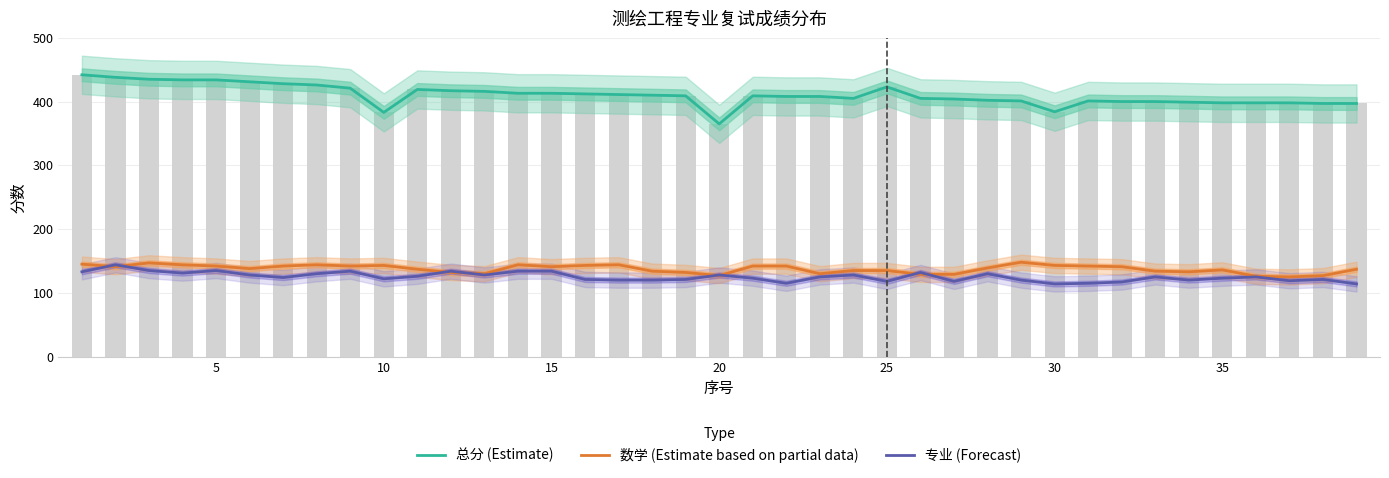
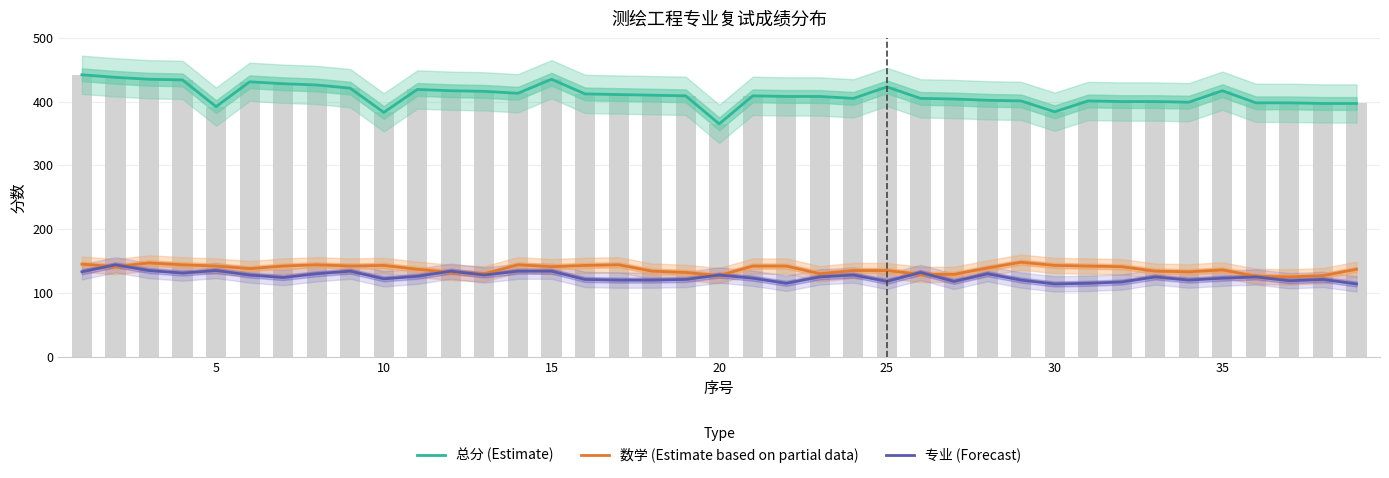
总分 (Estimate), 5: 430 -> 390
总分 (Estimate), 15: 410 -> 440
总分 (Estimate), 35: 400 -> 420
